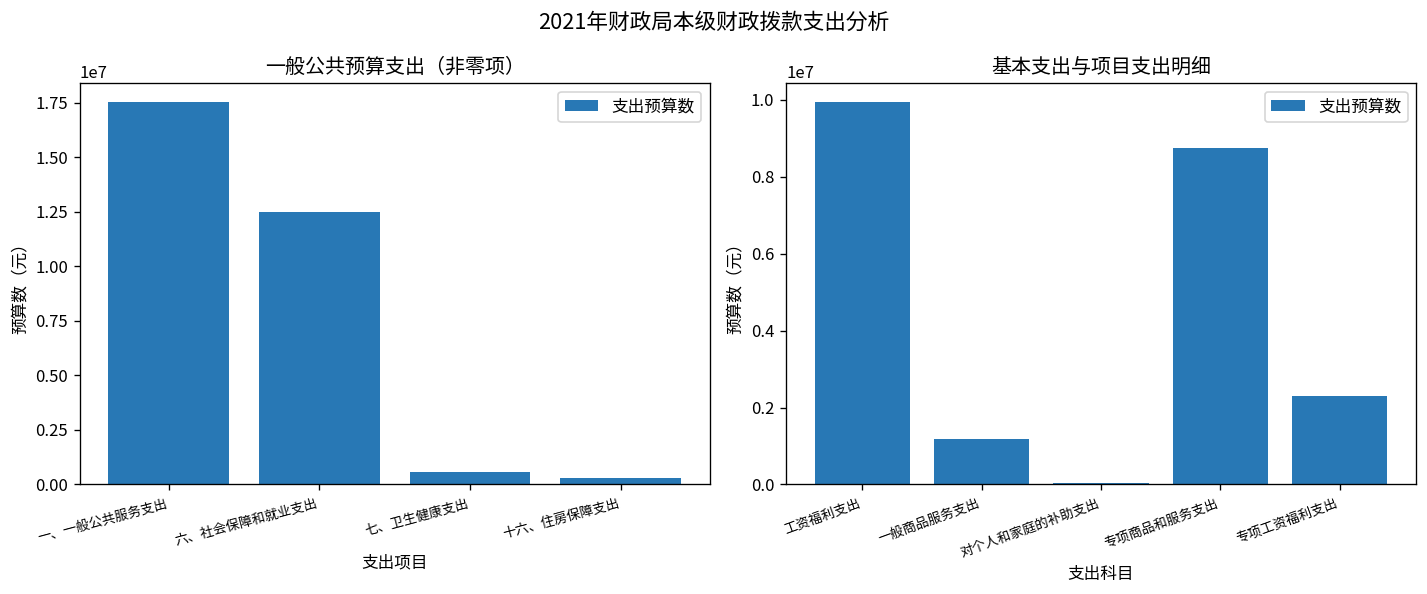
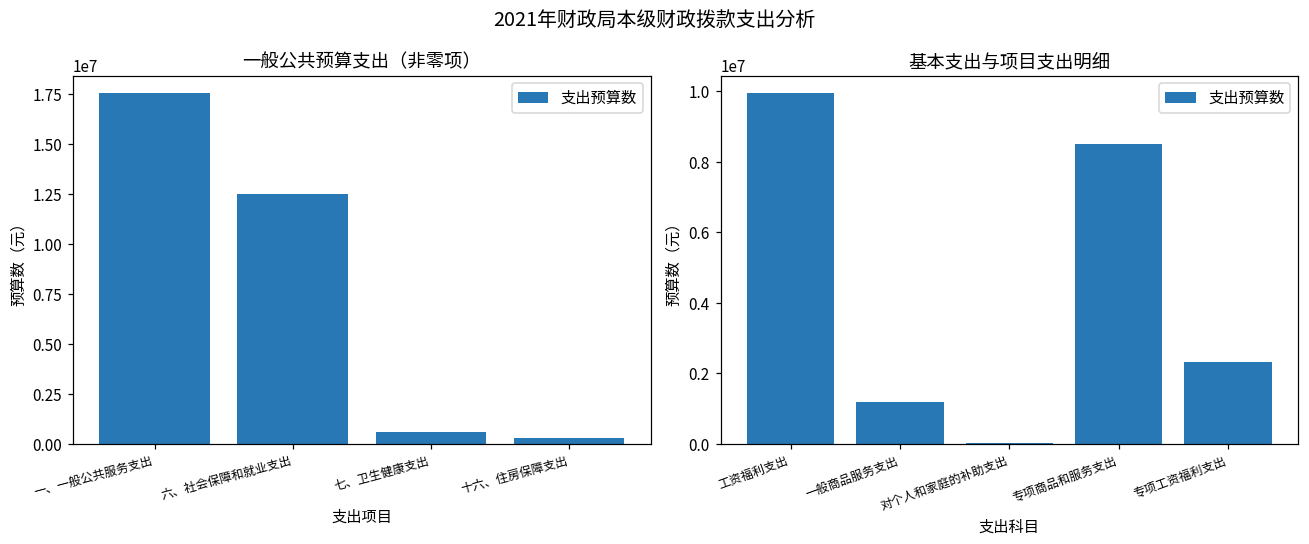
基本支出与项目支出明细, 专项商品和服务支出: 8800000 -> 8500000
